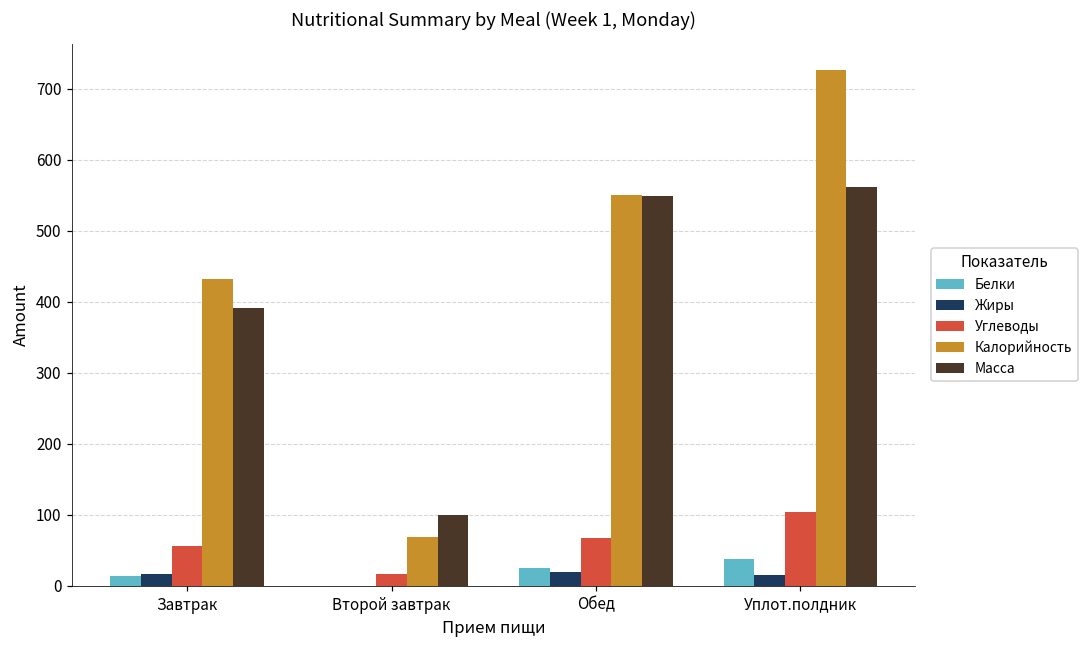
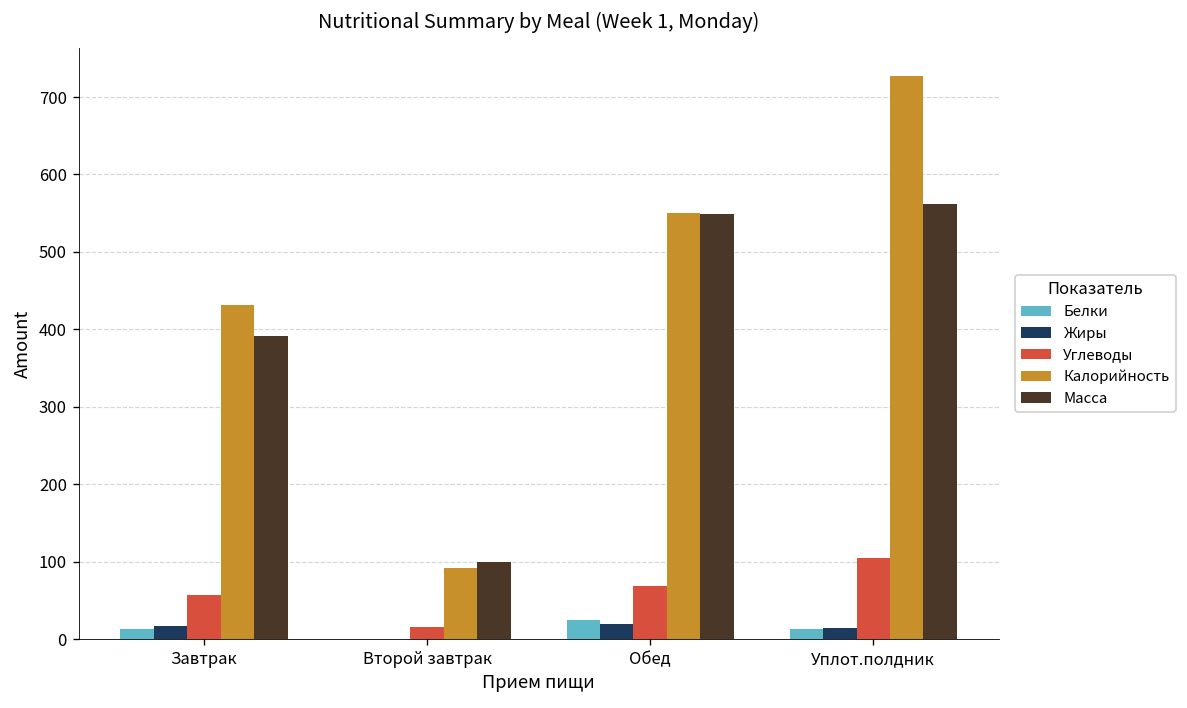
Калорийность, Второй завтрак: 70 -> 90
Белки, Уплот.полдник: 40 -> 10
